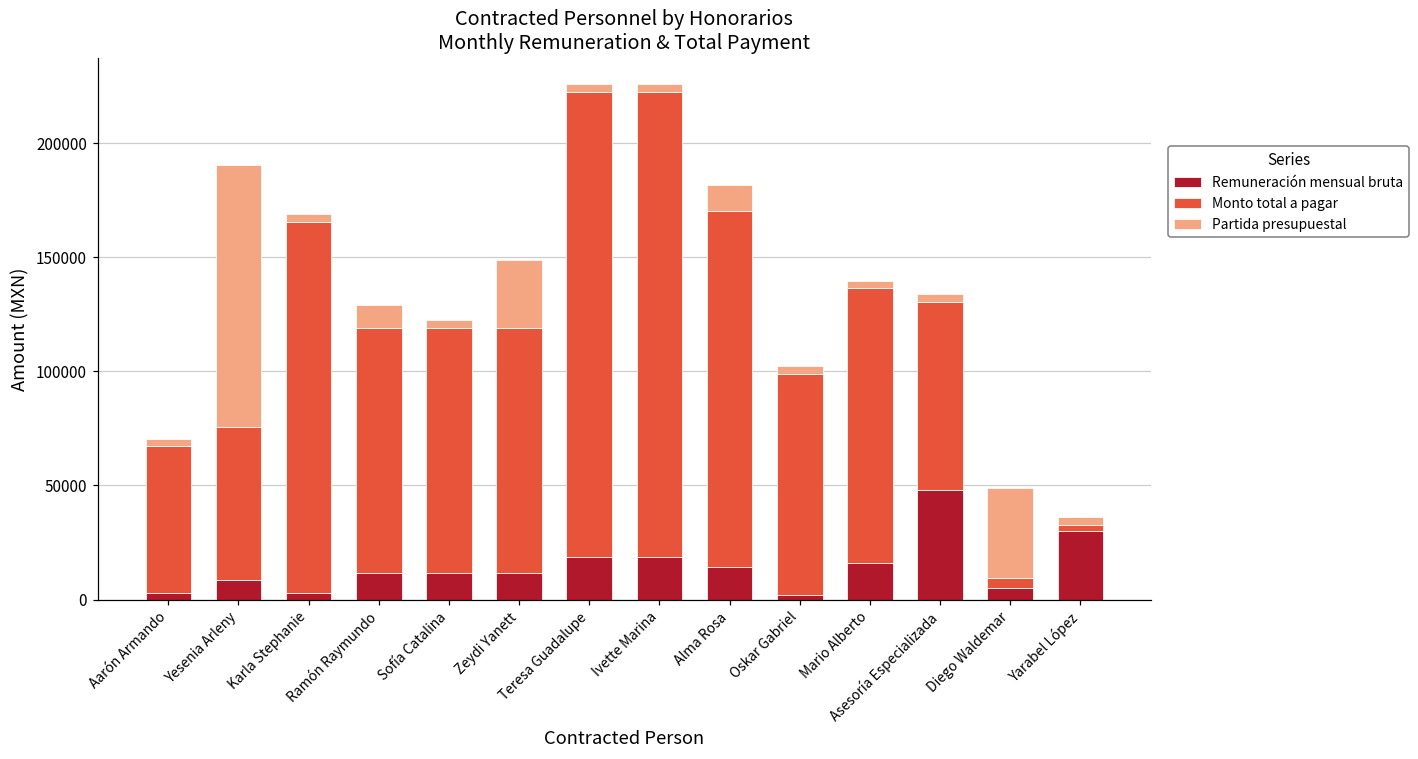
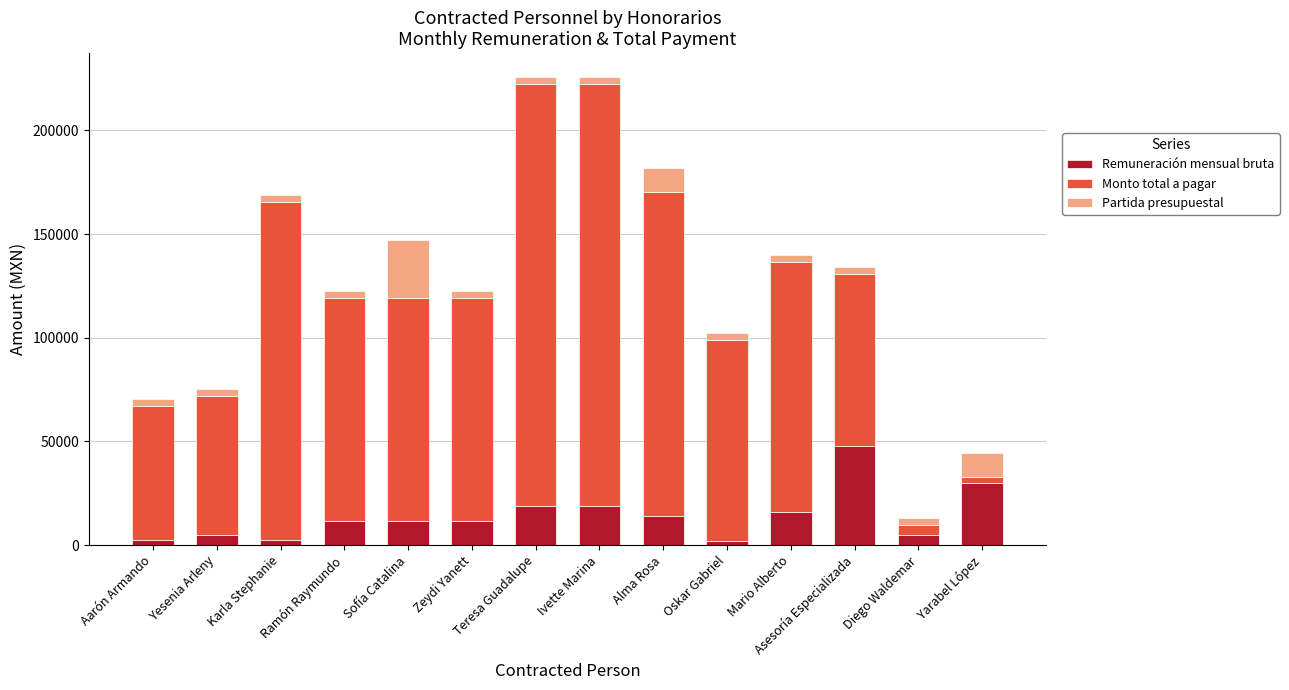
Remuneración mensual bruta, Yesenia Arleny: 9000 -> 5000
Partida presupuestal, Yesenia Arleny: 115000 -> 3000
Partida presupuestal, Ramón Raymundo: 10000 -> 3000
Partida presupuestal, Sofía Catalina: 3000 -> 28000
Partida presupuestal, Zeydi Yanett: 30000 -> 3000
Partida presupuestal, Diego Waldemar: 39000 -> 3000
Partida presupuestal, Yarabel López: 3000 -> 11000
